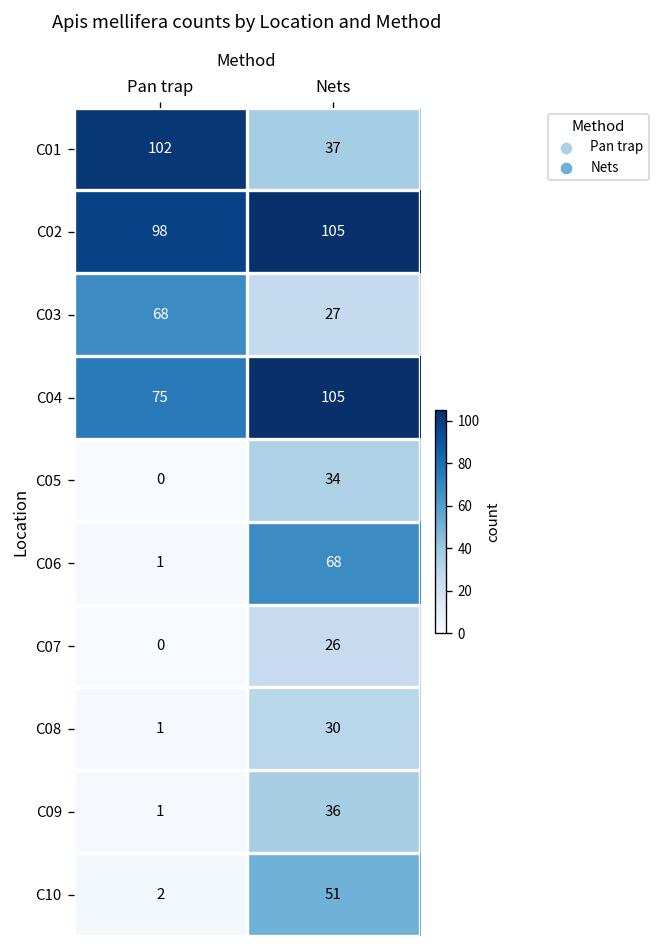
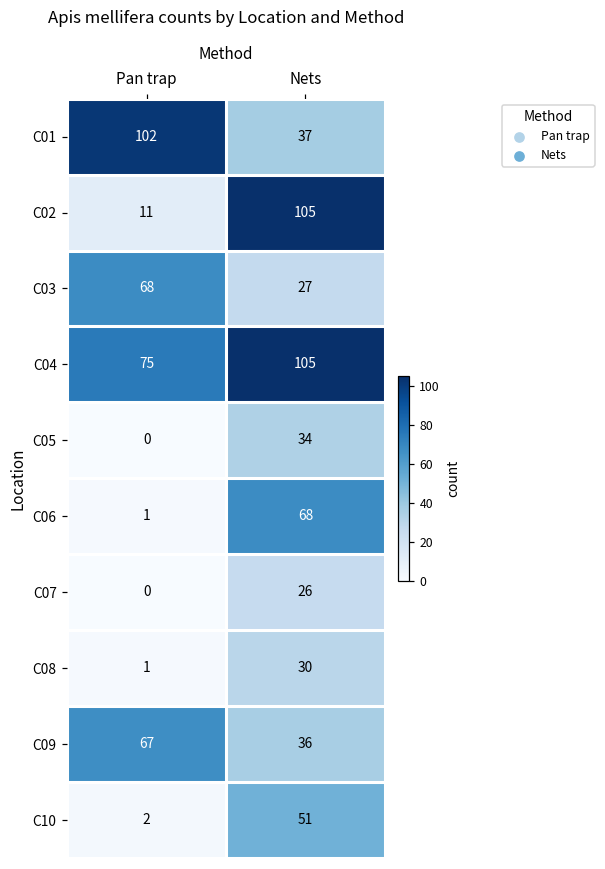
C02, Pan trap: 98 -> 11
C09, Pan trap: 1 -> 67
